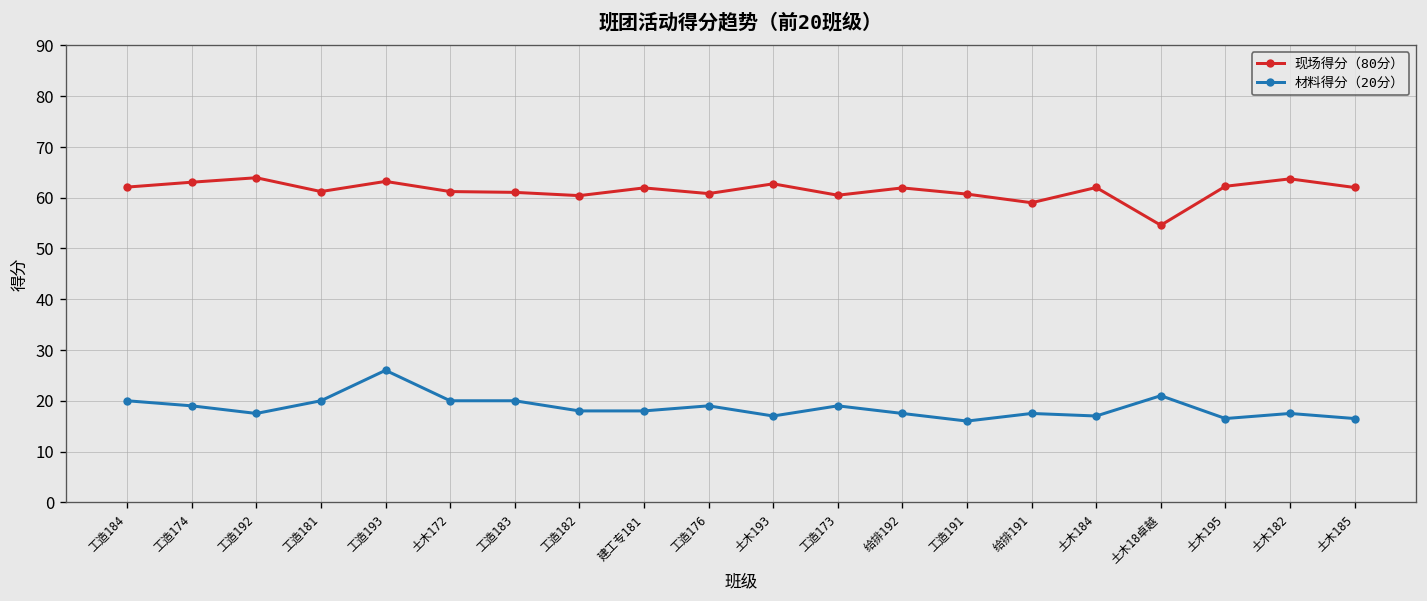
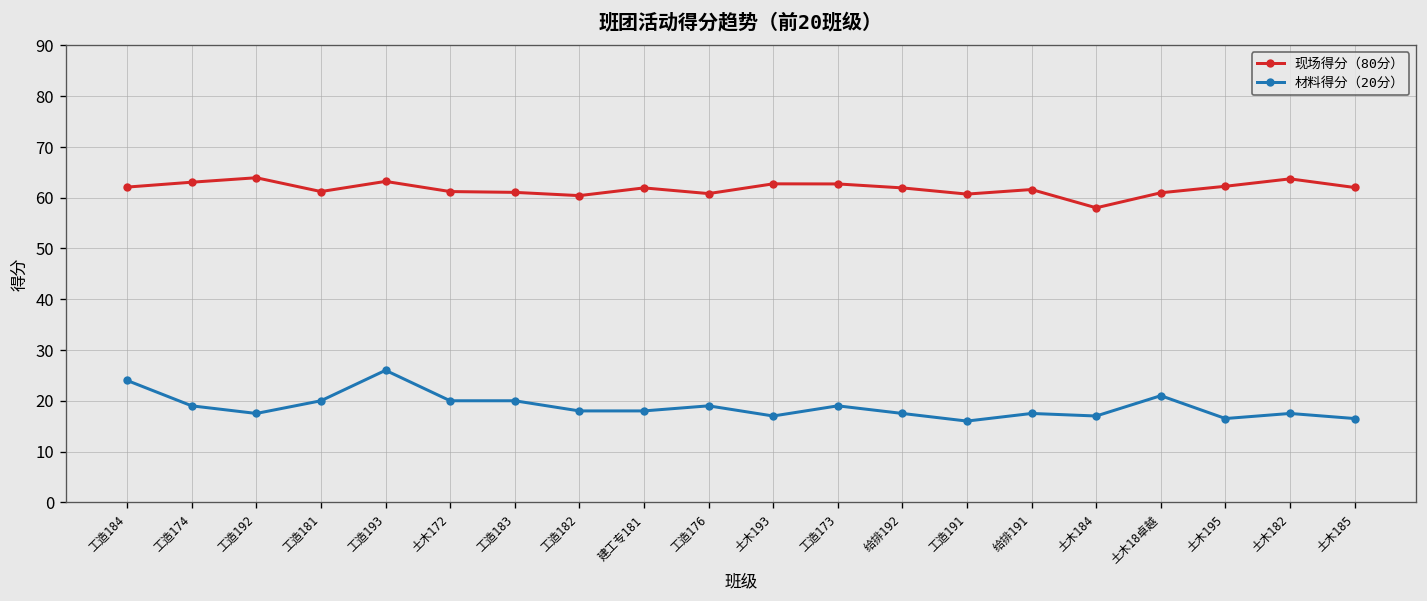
材料得分（20分）, 工造184: 20 -> 24
现场得分（80分）, 工造173: 60 -> 63
现场得分（80分）, 给排191: 59 -> 62
现场得分（80分）, 土木184: 62 -> 58
现场得分（80分）, 土木18卓越: 55 -> 61
